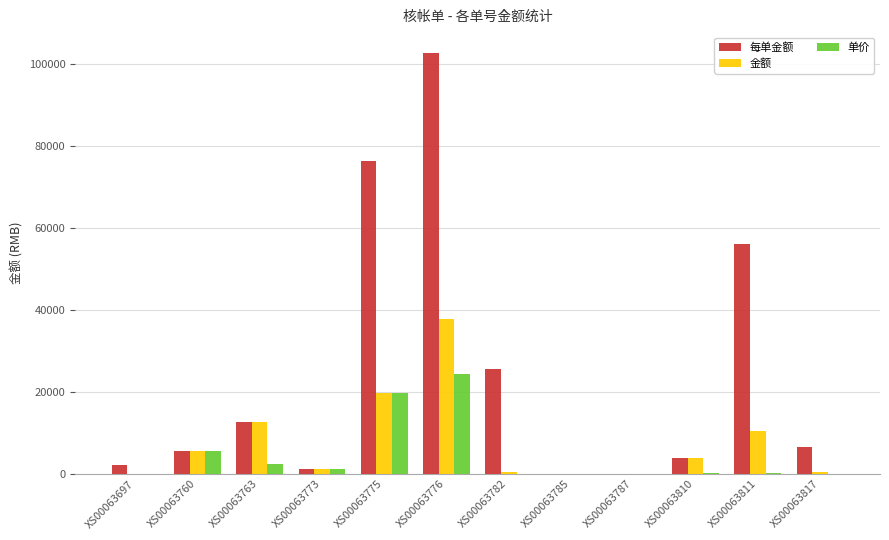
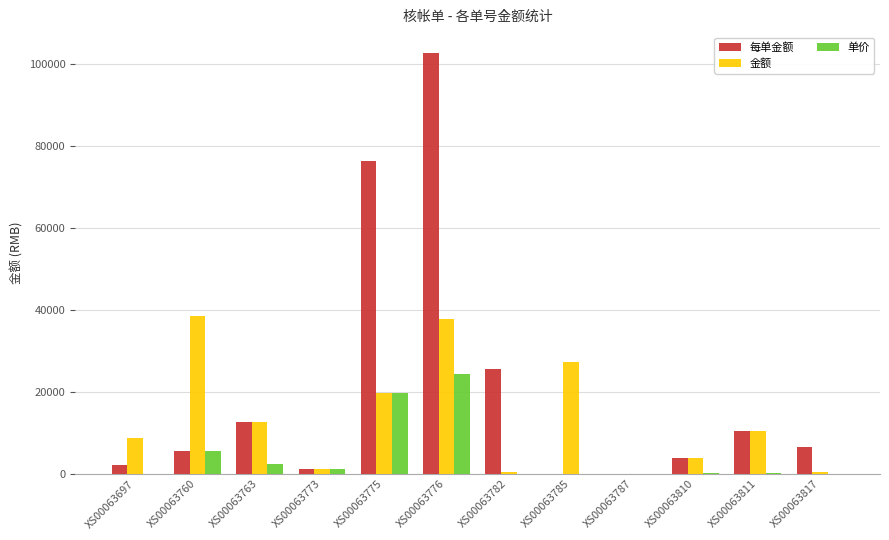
金额, XS00063697: 0 -> 9000
金额, XS00063760: 6000 -> 38000
金额, XS00063785: 0 -> 27000
每单金额, XS00063811: 56000 -> 10000
